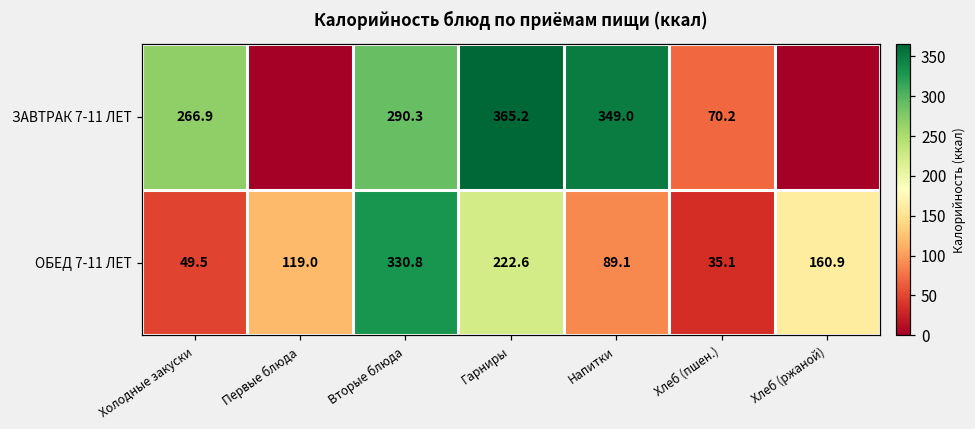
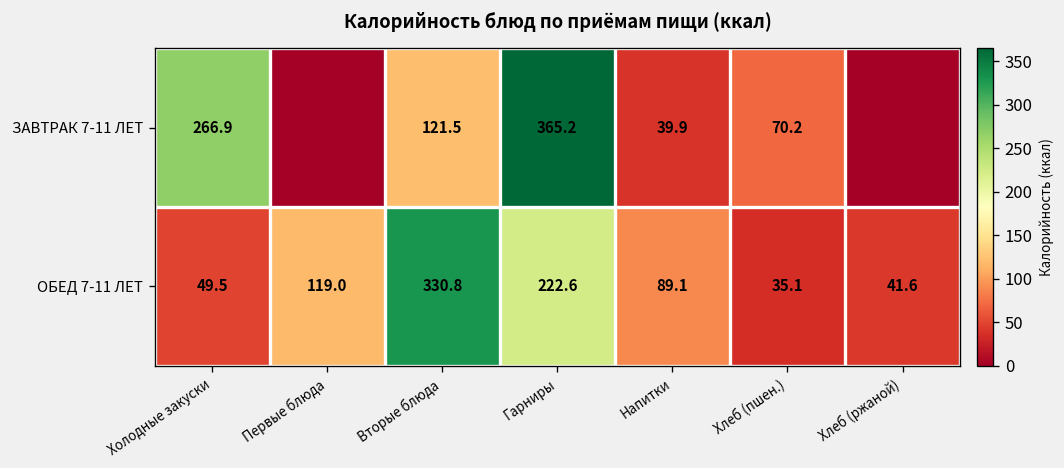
ЗАВТРАК 7-11 ЛЕТ, Вторые блюда: 290.3 -> 121.5
ЗАВТРАК 7-11 ЛЕТ, Напитки: 349.0 -> 39.9
ОБЕД 7-11 ЛЕТ, Хлеб (ржаной): 160.9 -> 41.6
